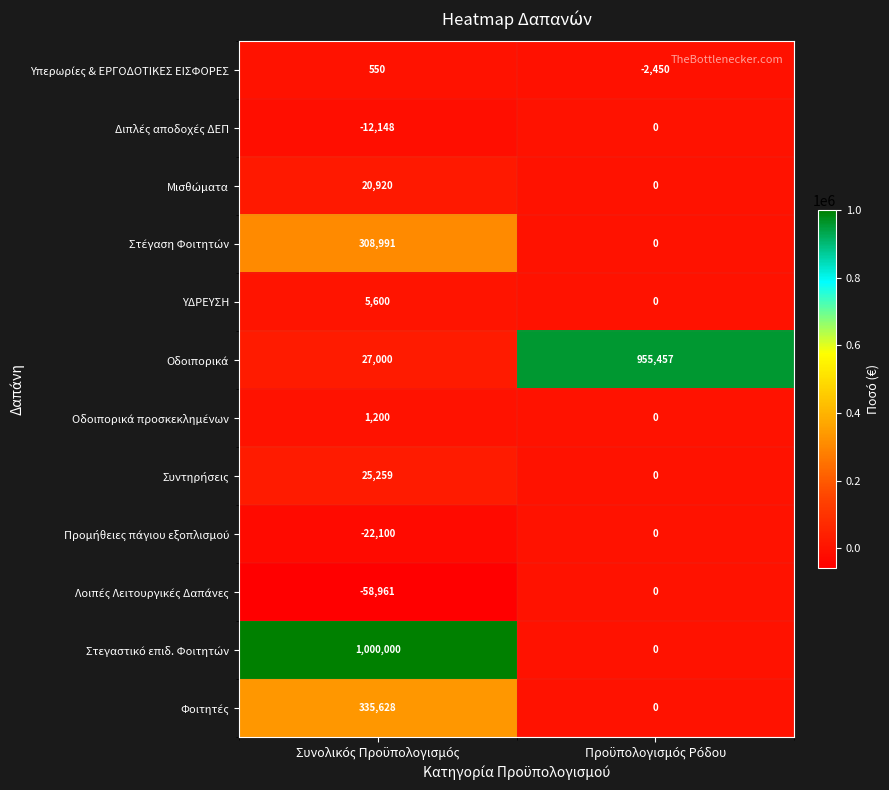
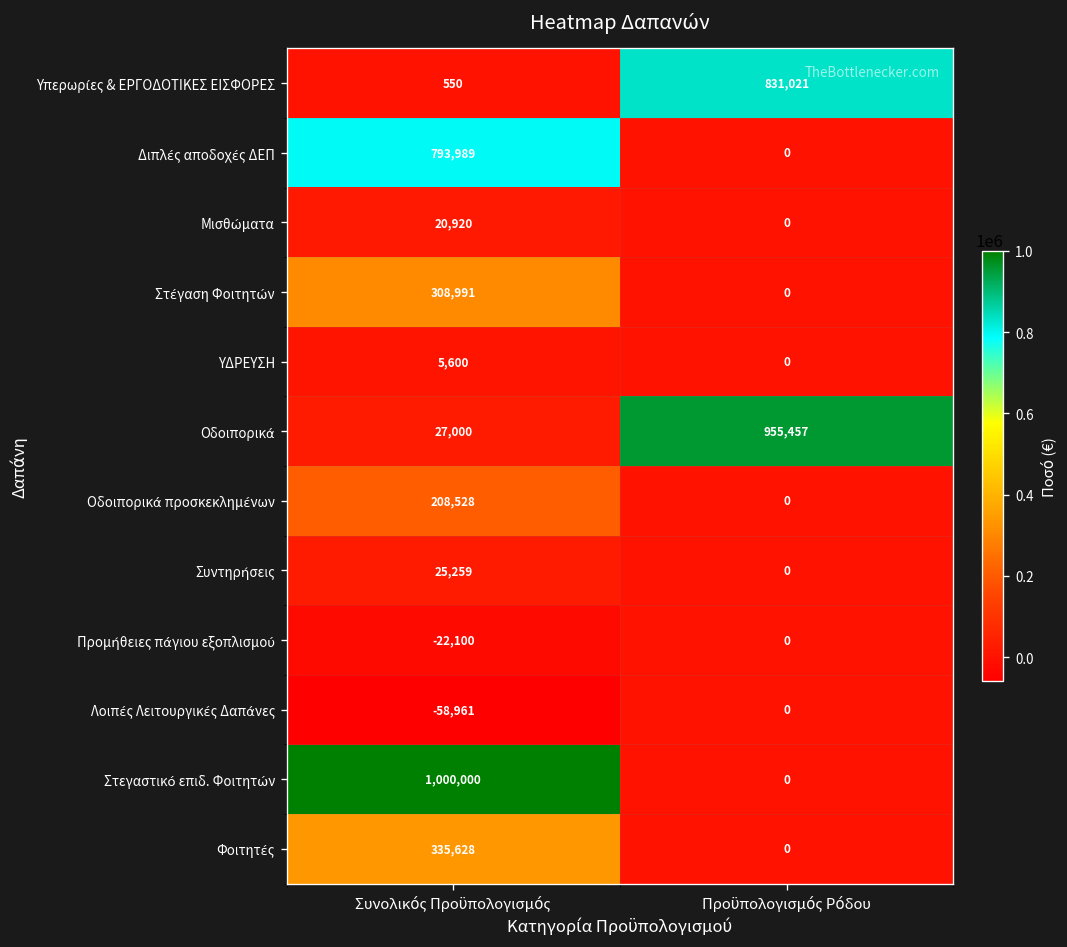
Υπερωρίες & ΕΡΓΟΔΟΤΙΚΕΣ ΕΙΣΦΟΡΕΣ, Προϋπολογισμός Ρόδου: -2,450 -> 831,021
Διπλές αποδοχές ΔΕΠ, Συνολικός Προϋπολογισμός: -12,148 -> 793,989
Οδοιπορικά προσκεκλημένων, Συνολικός Προϋπολογισμός: 1,200 -> 208,528
